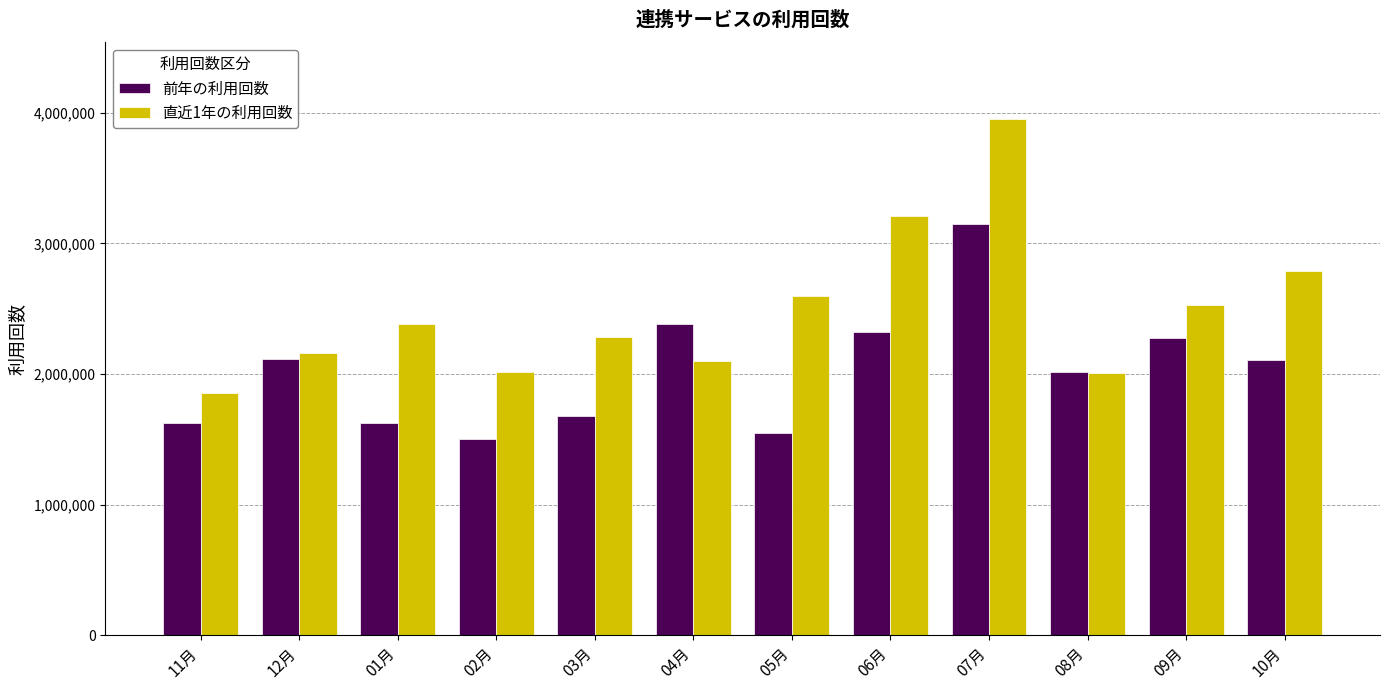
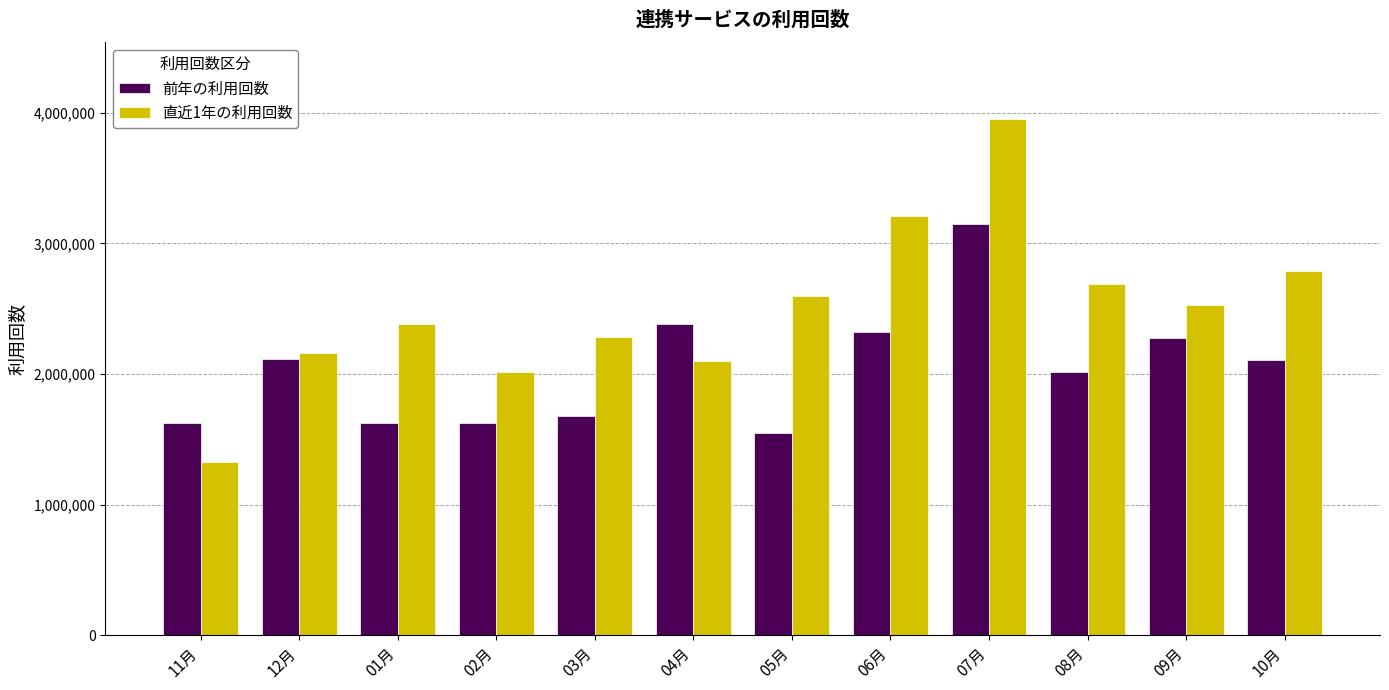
直近1年の利用回数, 11月: 1,850,000 -> 1,320,000
前年の利用回数, 02月: 1,500,000 -> 1,630,000
直近1年の利用回数, 08月: 2,000,000 -> 2,690,000
